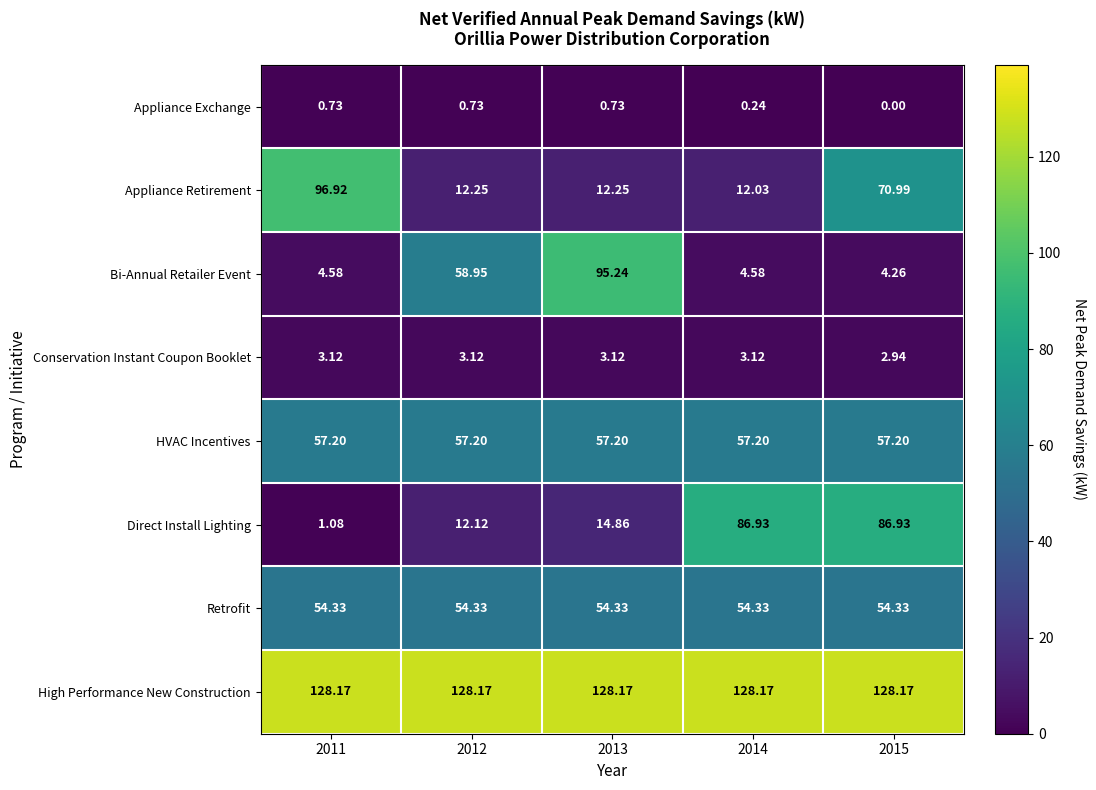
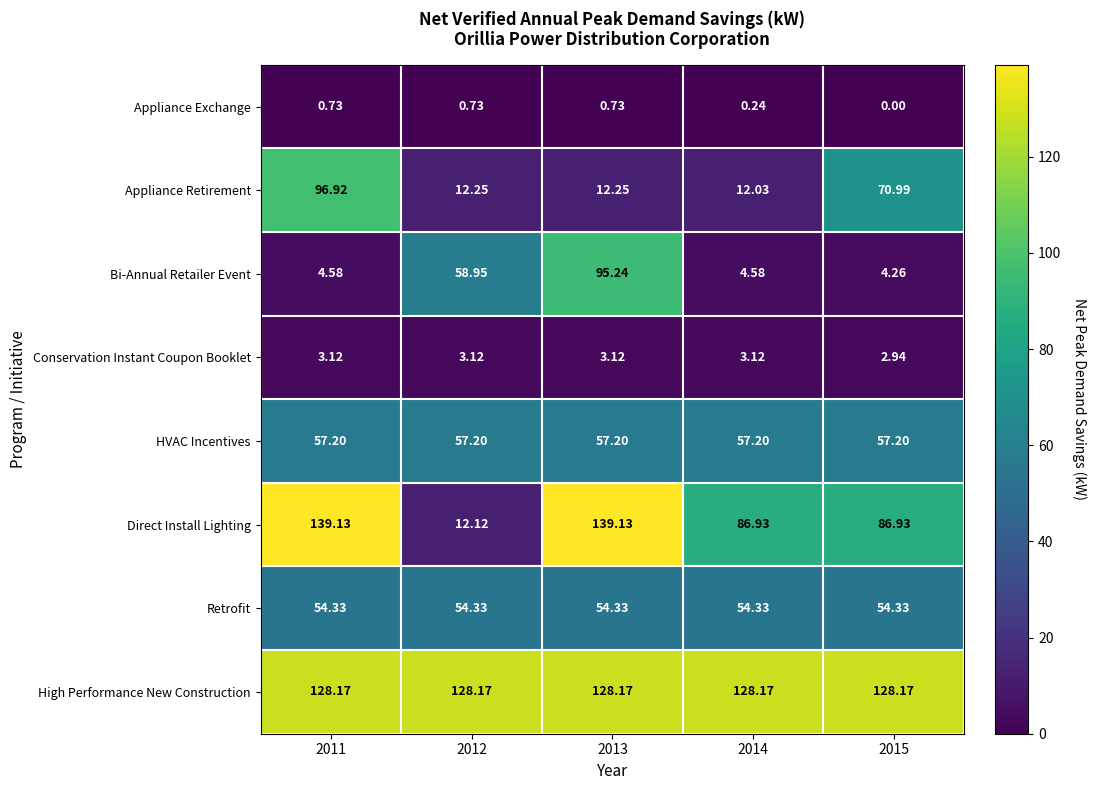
Direct Install Lighting, 2011: 1.08 -> 139.13
Direct Install Lighting, 2013: 14.86 -> 139.13
